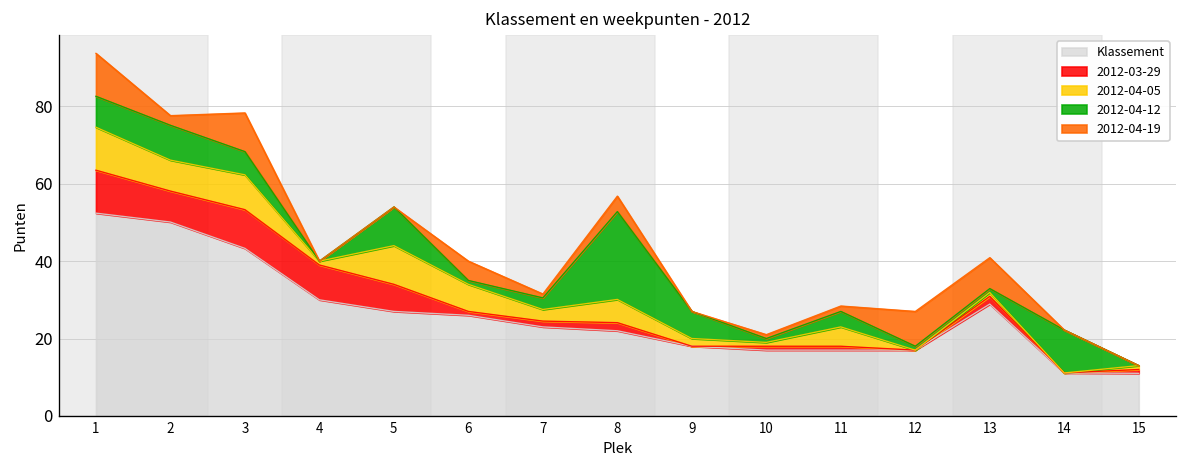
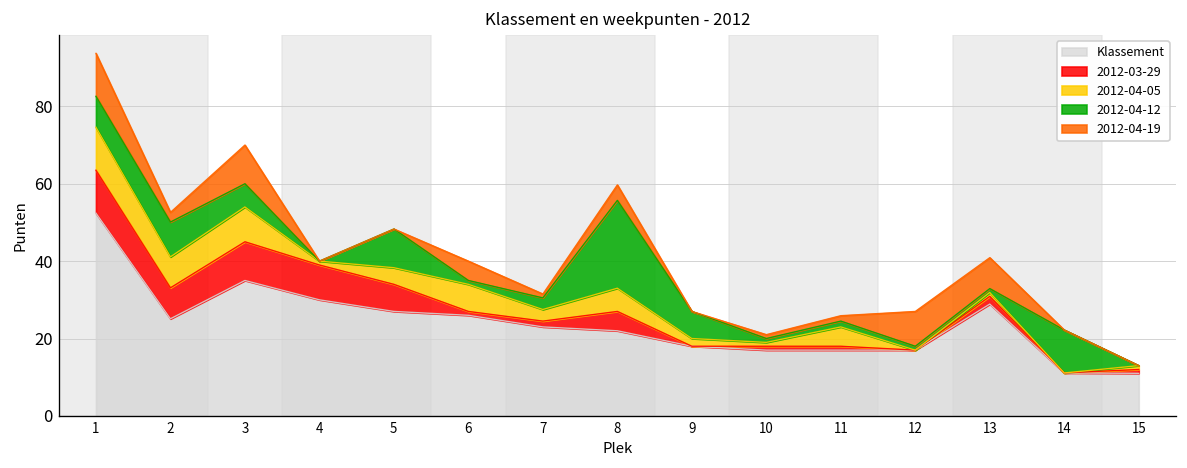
Klassement, 2: 50 -> 25
Klassement, 3: 43 -> 35
2012-04-05, 5: 10 -> 4
2012-03-29, 8: 2 -> 5
2012-04-12, 11: 4 -> 2
